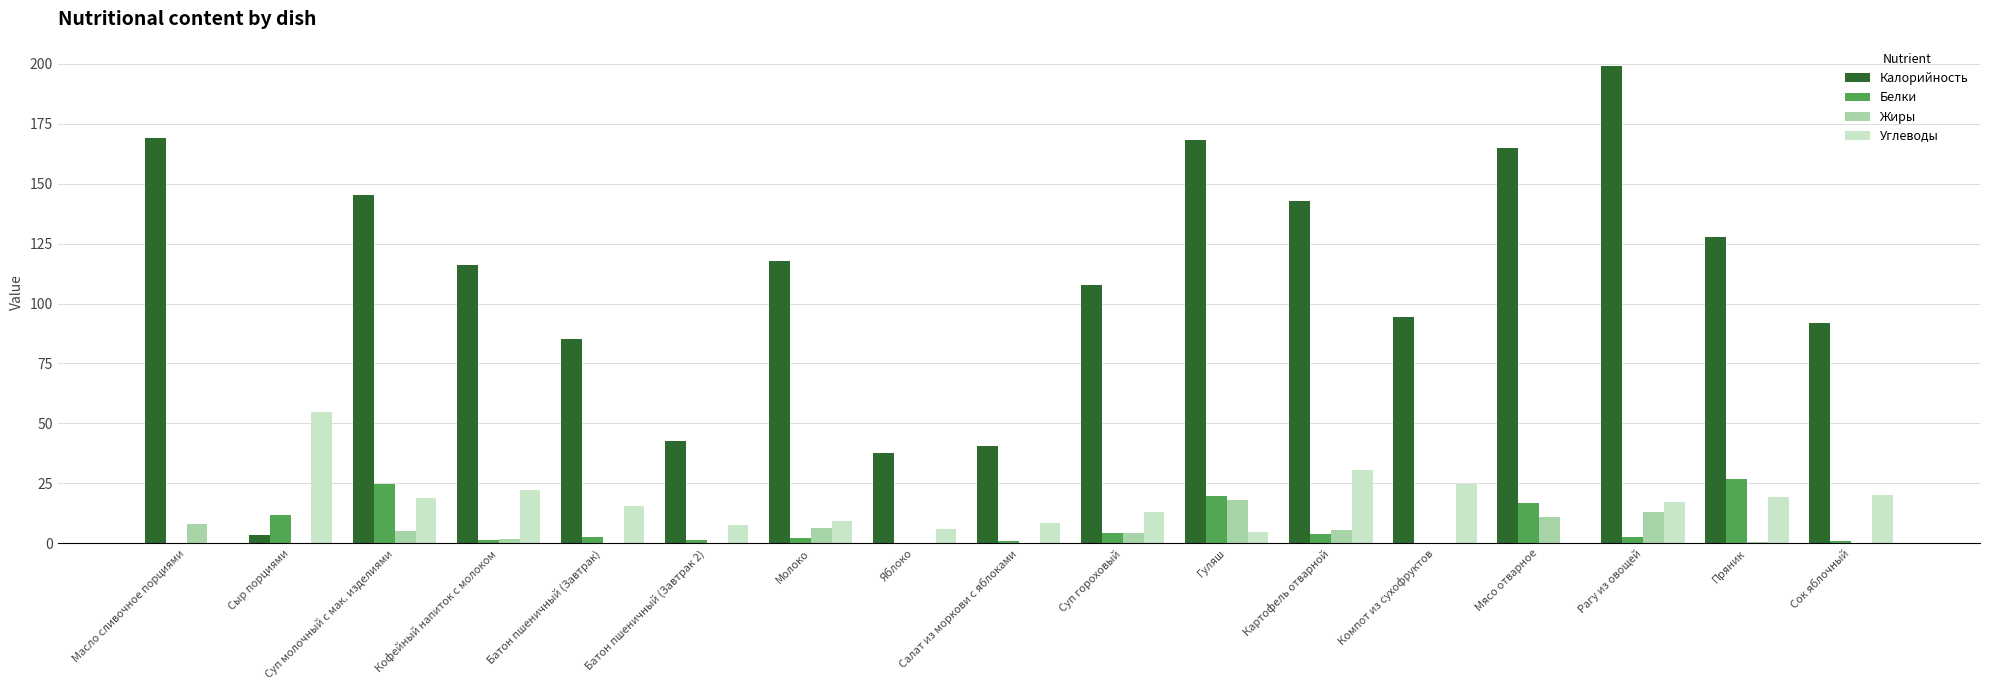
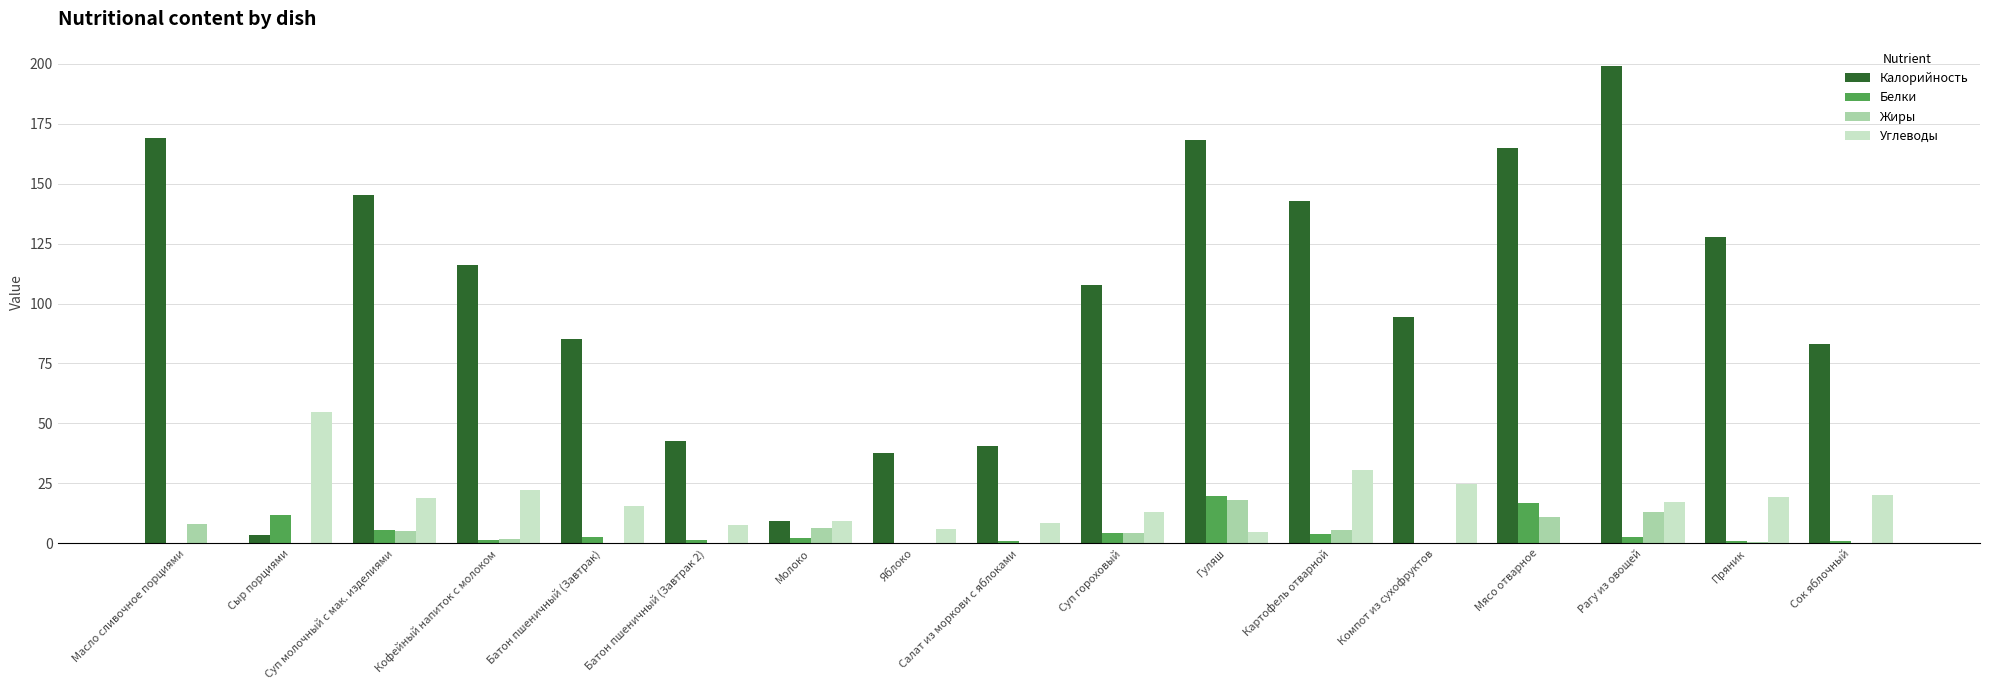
Белки, Суп молочный с мак. изделиями: 25 -> 6
Калорийность, Молоко: 118 -> 9
Белки, Пряник: 27 -> 1
Калорийность, Сок яблочный: 92 -> 83
